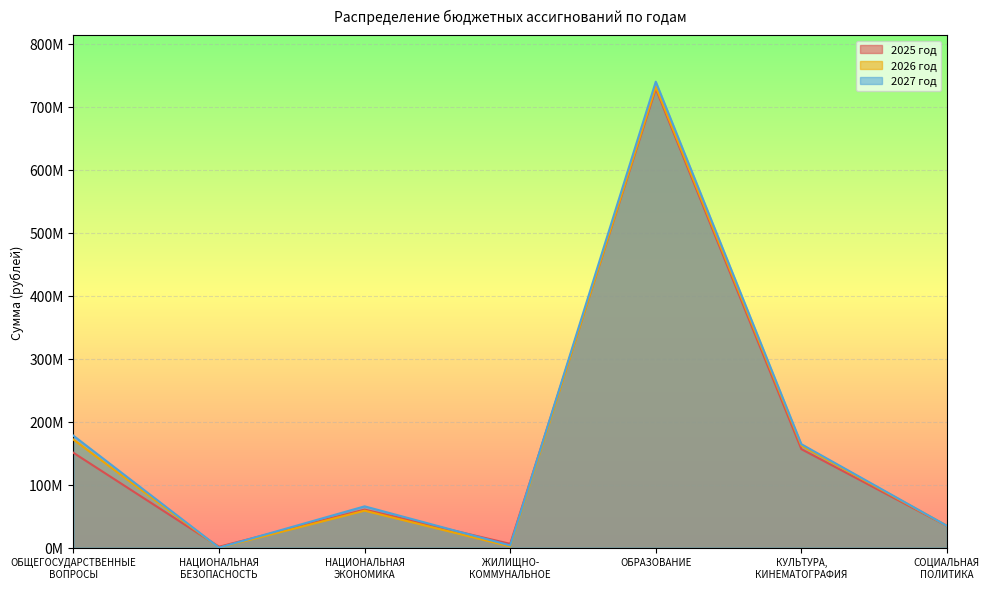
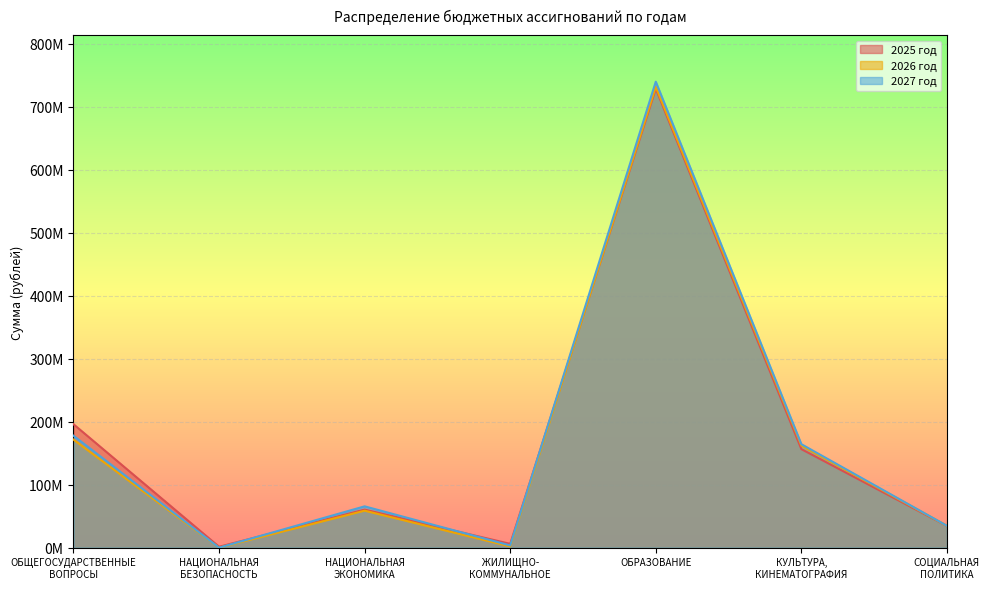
2025 год, ОБЩЕГОСУДАРСТВЕННЫЕ ВОПРОСЫ: 150000000 -> 200000000
